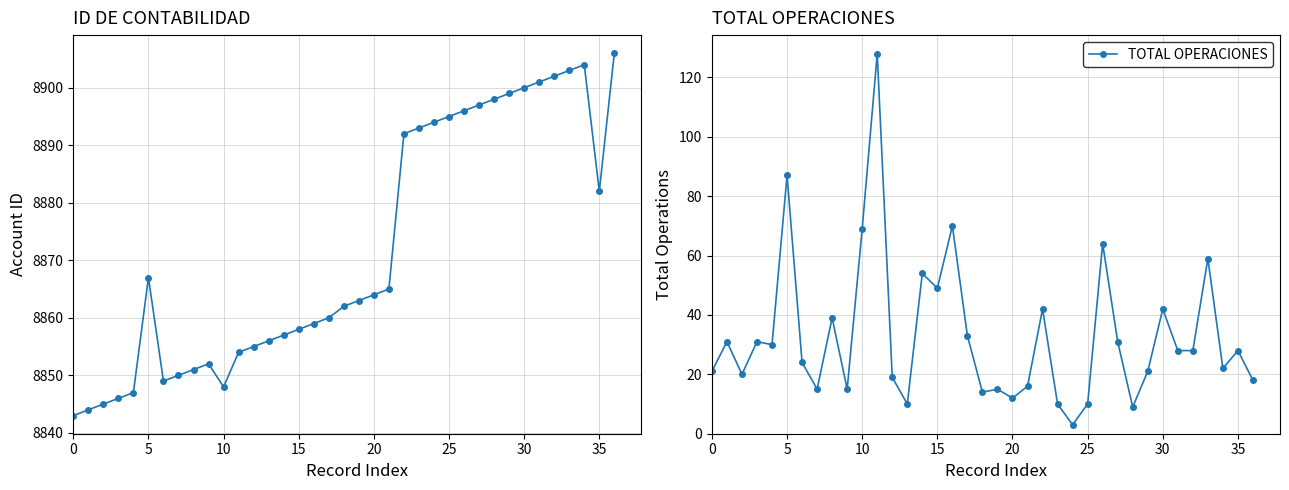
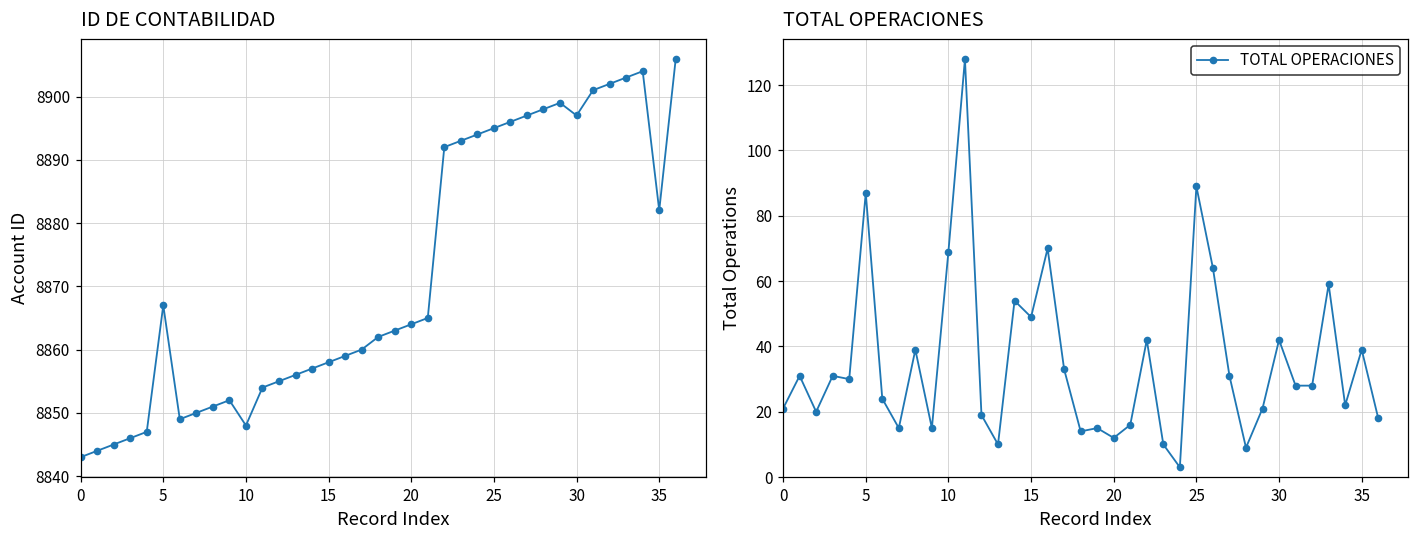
ID DE CONTABILIDAD, 30: 8900 -> 8897
TOTAL OPERACIONES, 25: 10 -> 89
TOTAL OPERACIONES, 35: 28 -> 39
